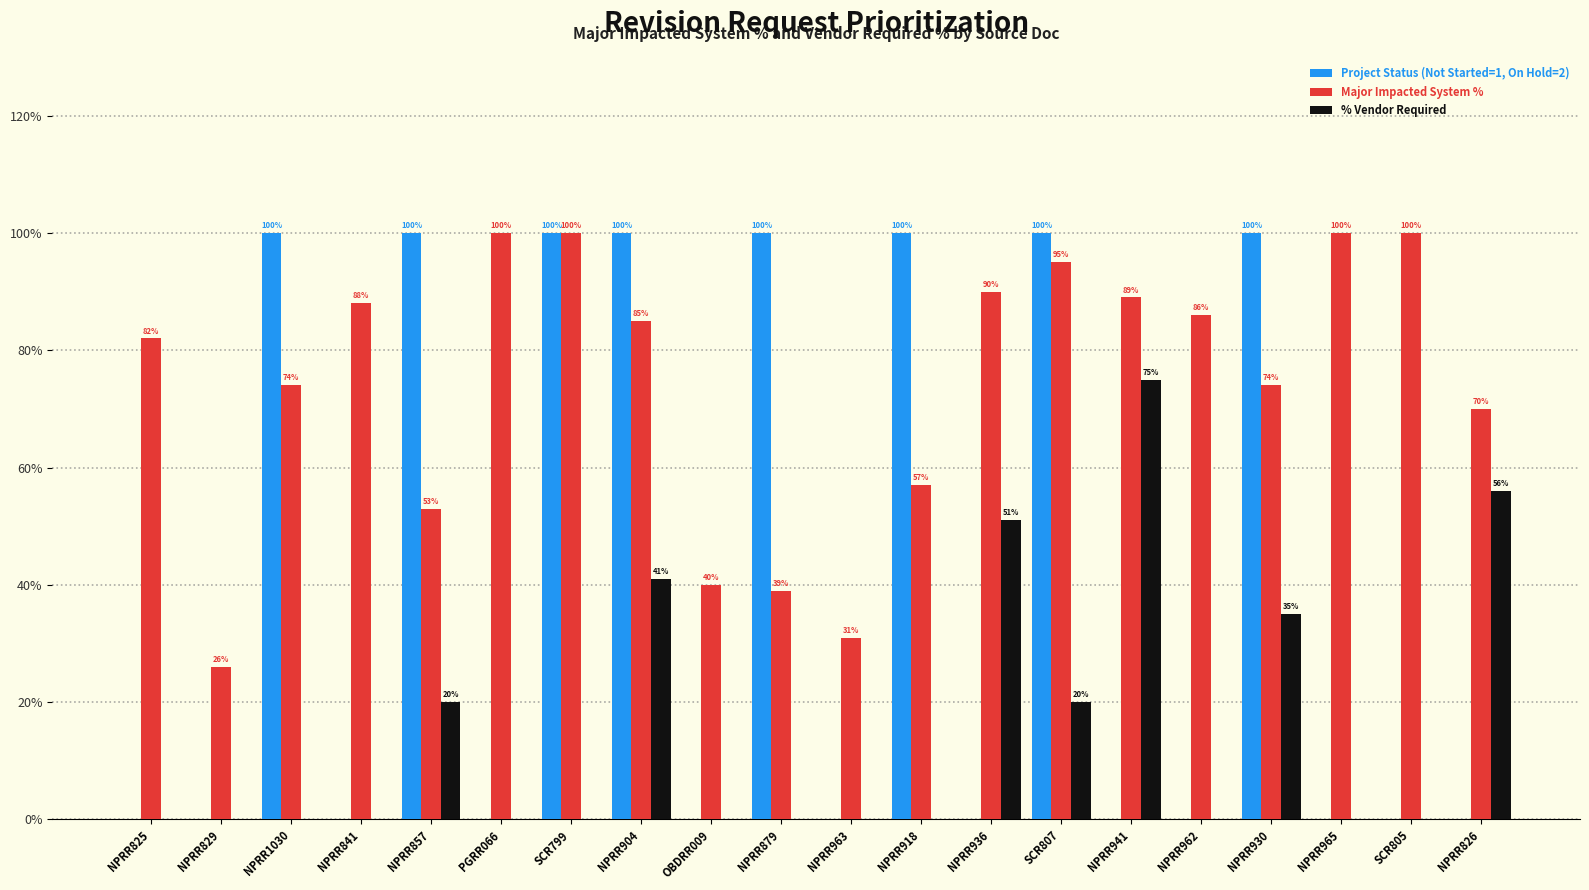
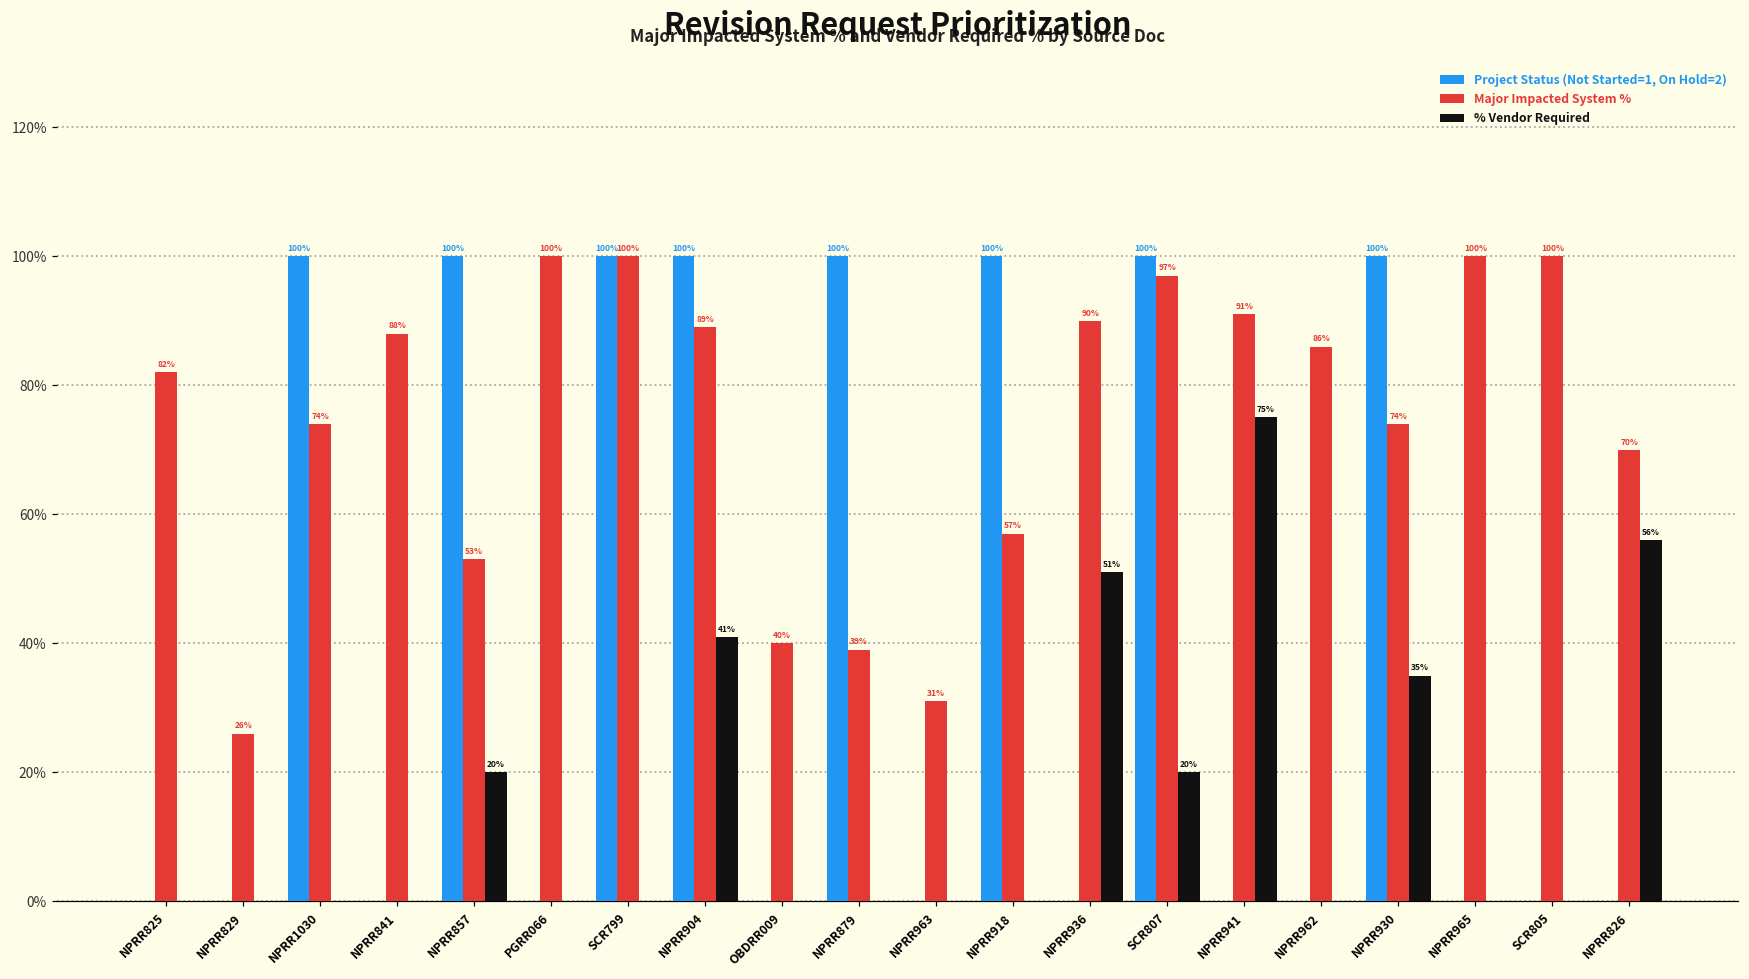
Major Impacted System %, NPRR904: 85% -> 89%
Major Impacted System %, SCR807: 95% -> 97%
Major Impacted System %, NPRR941: 89% -> 91%
